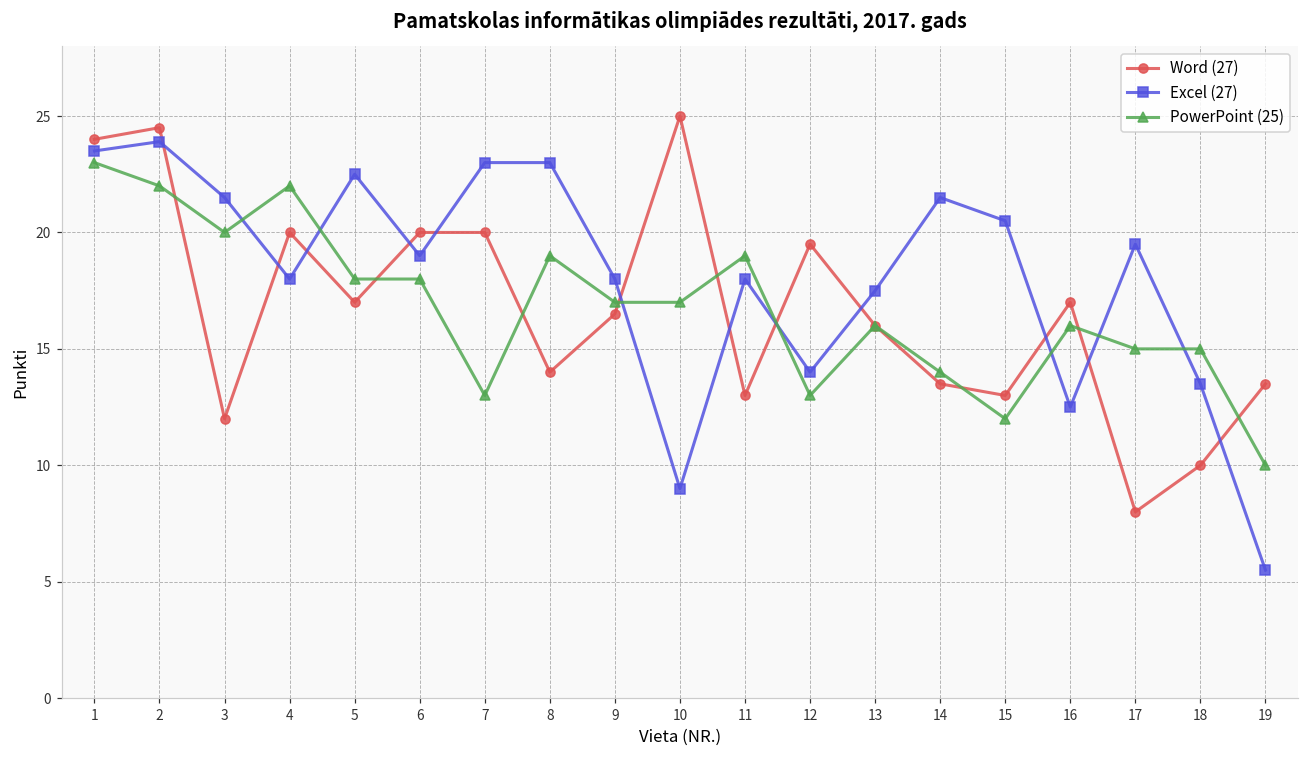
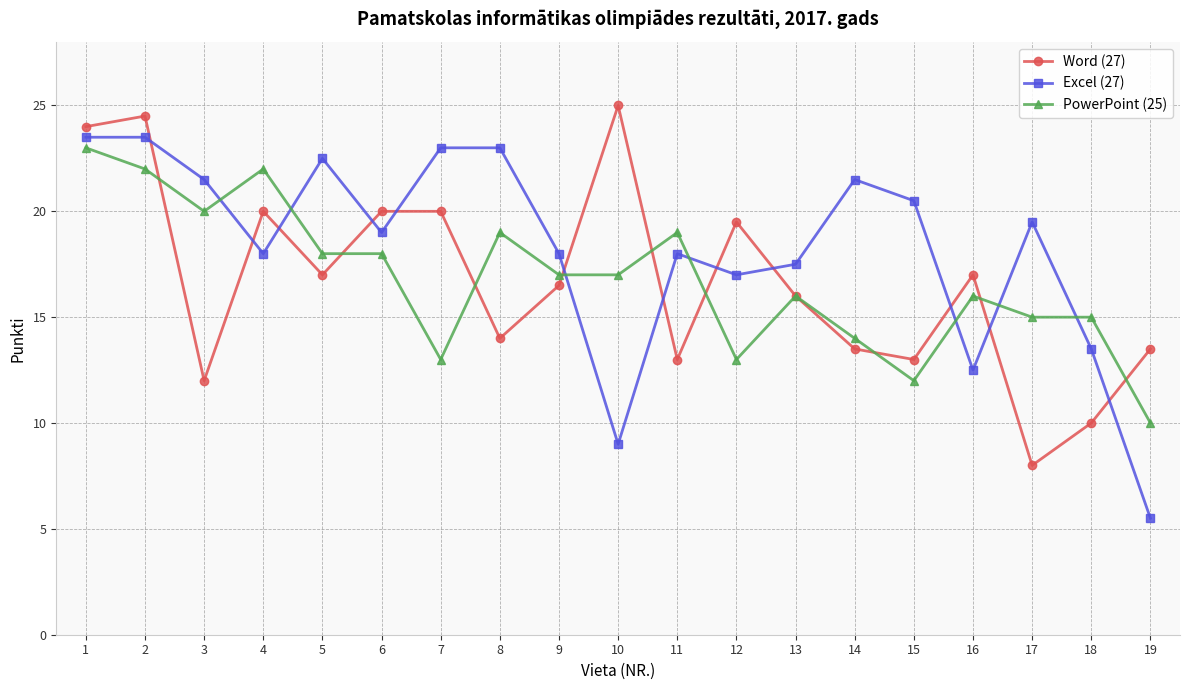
Excel (27), 2: 23.9 -> 23.5
Excel (27), 12: 14 -> 17
